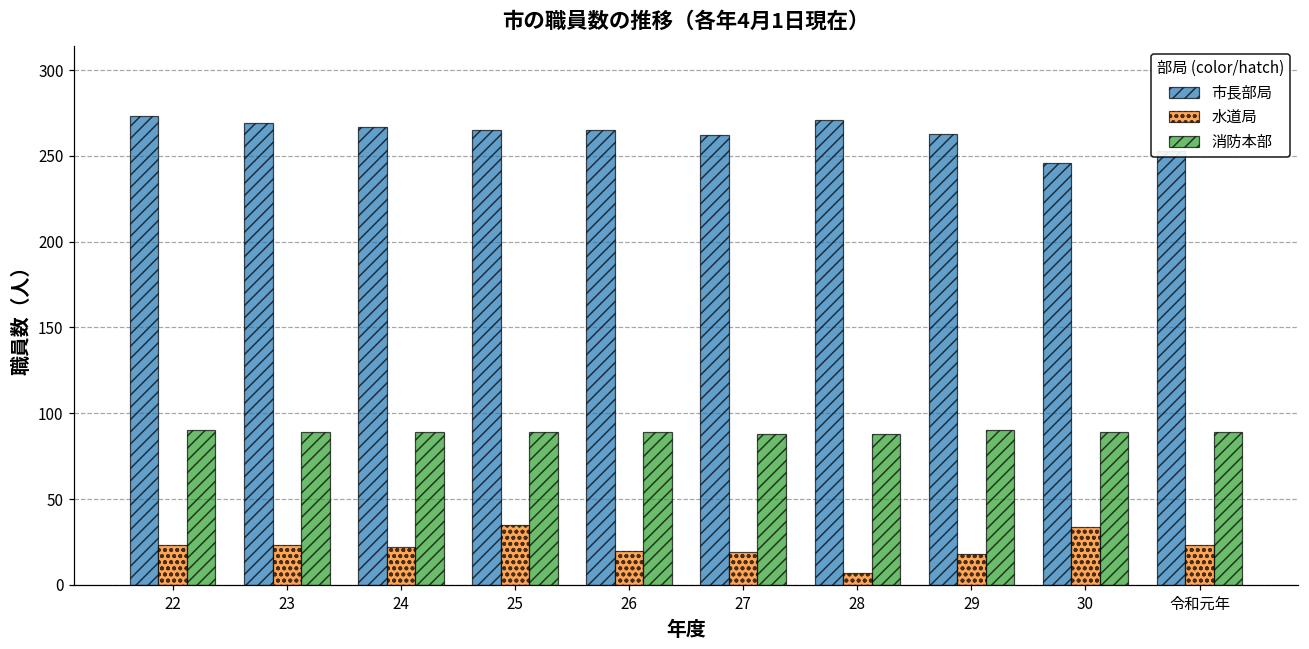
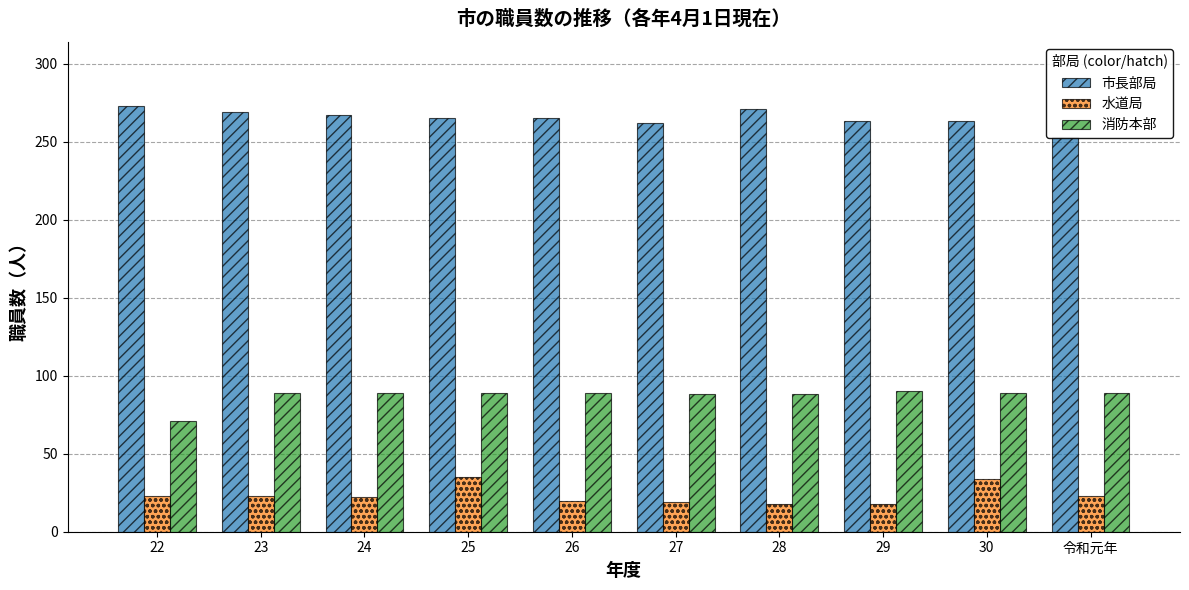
消防本部, 22: 90 -> 71
水道局, 28: 7 -> 18
市長部局, 30: 246 -> 263
